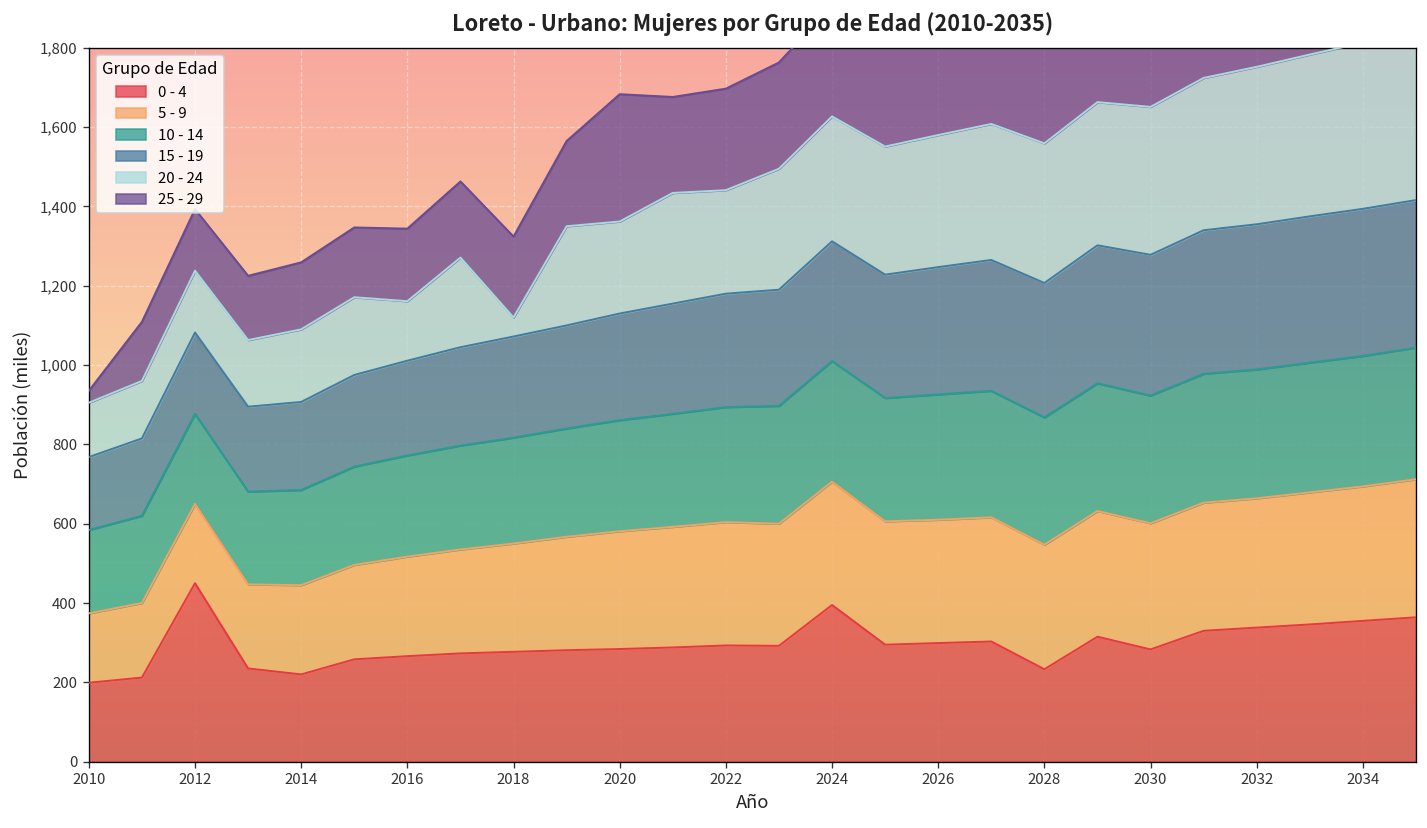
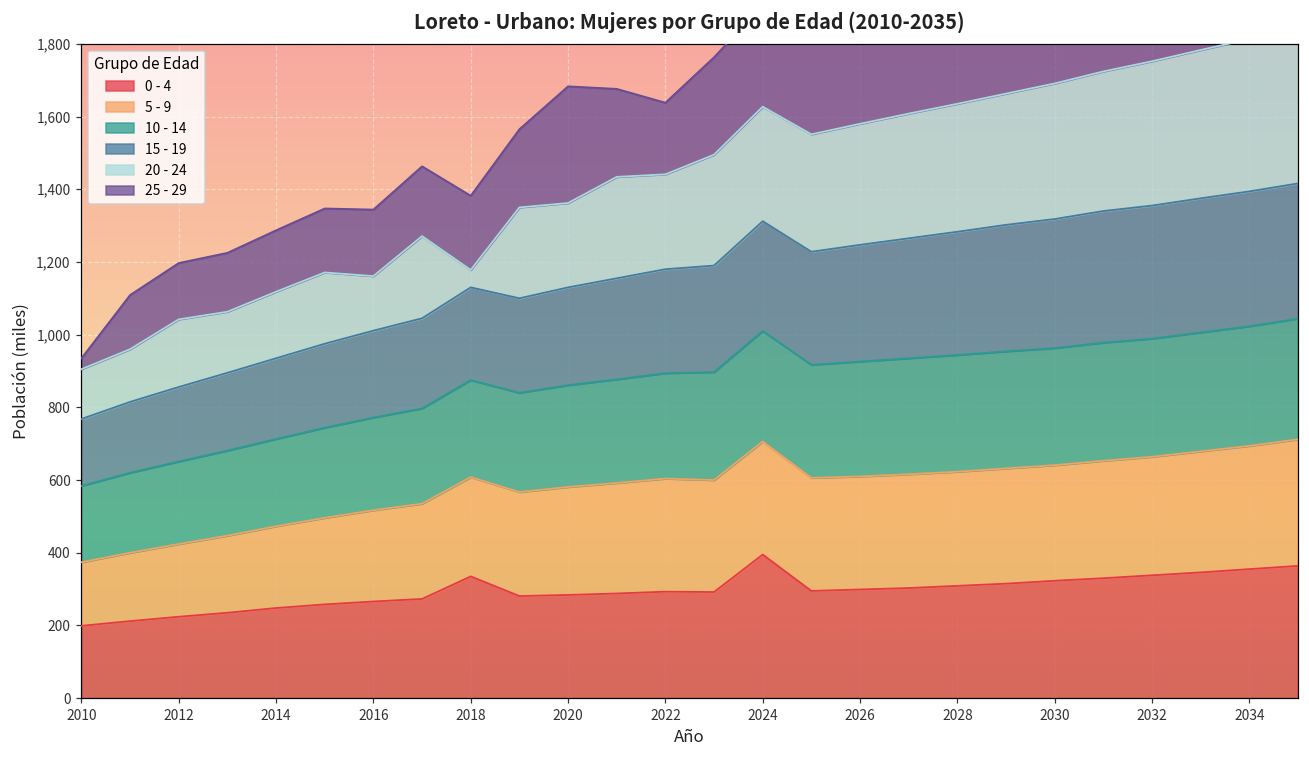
0 - 4, 2012: 450 -> 220
20 - 24, 2012: 160 -> 190
0 - 4, 2014: 220 -> 250
0 - 4, 2018: 280 -> 340
25 - 29, 2022: 260 -> 200
0 - 4, 2028: 230 -> 310
0 - 4, 2030: 280 -> 320
